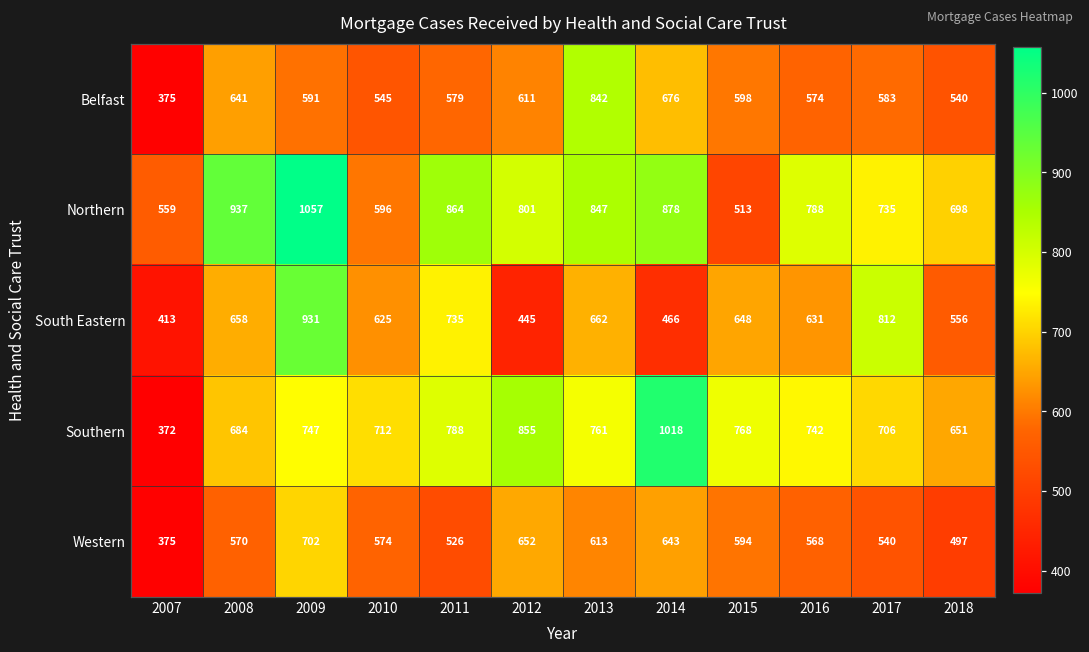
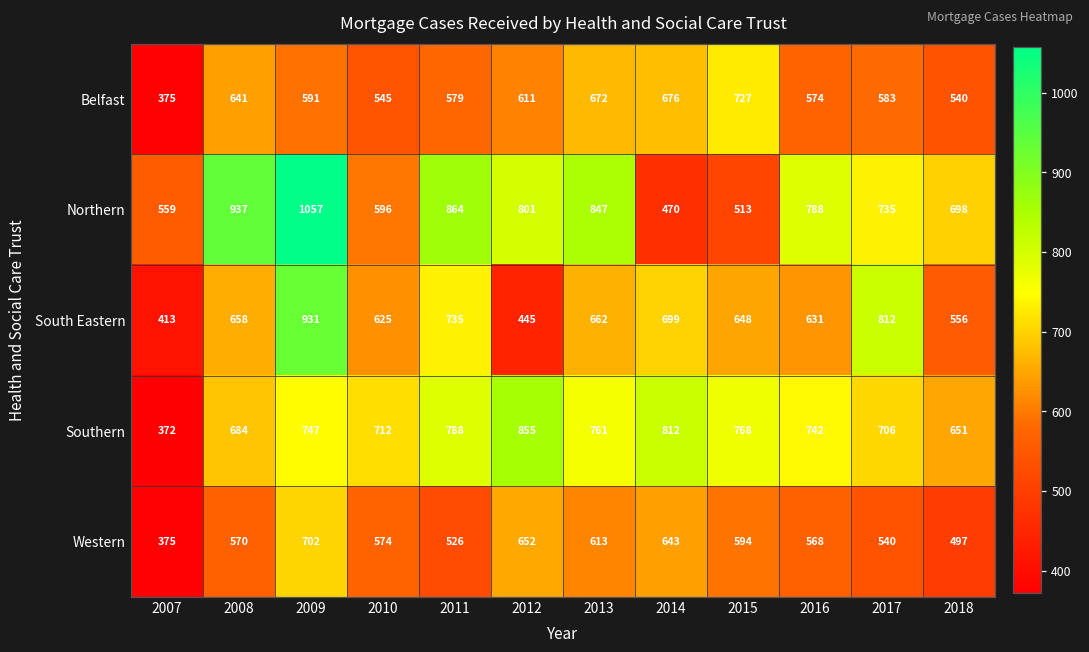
Belfast, 2013: 842 -> 672
Belfast, 2015: 598 -> 727
Northern, 2014: 878 -> 470
South Eastern, 2014: 466 -> 699
Southern, 2014: 1018 -> 812
